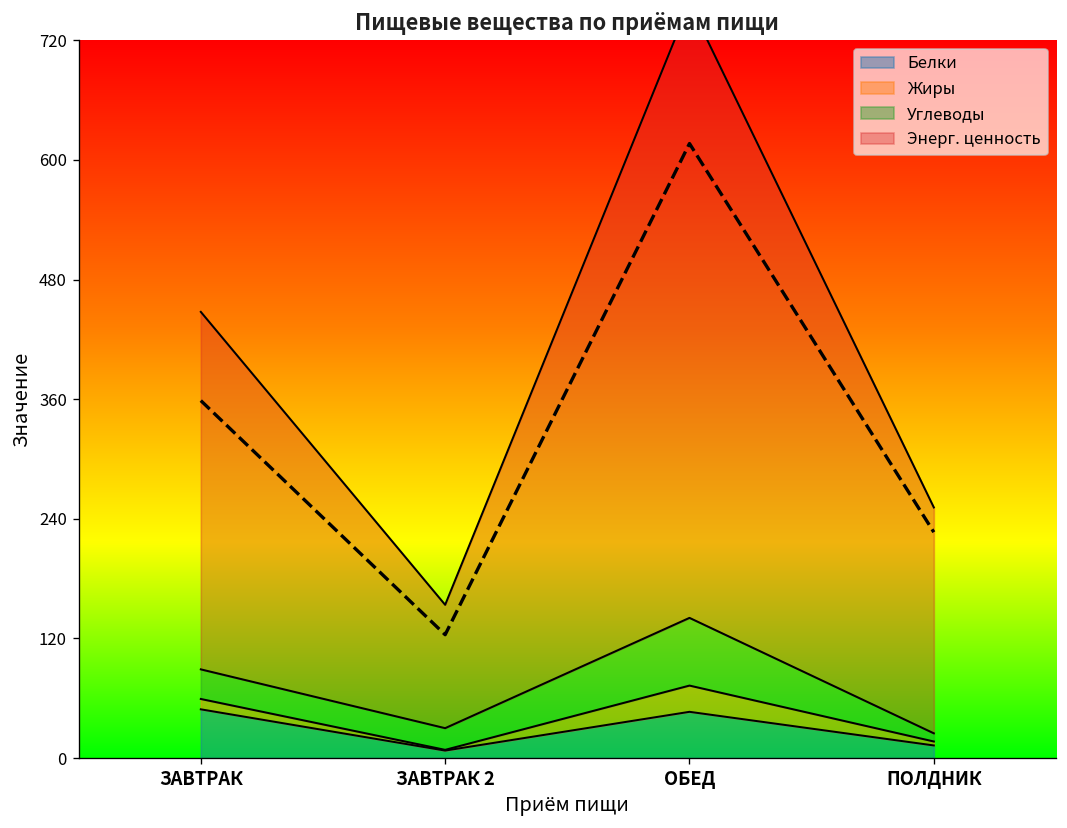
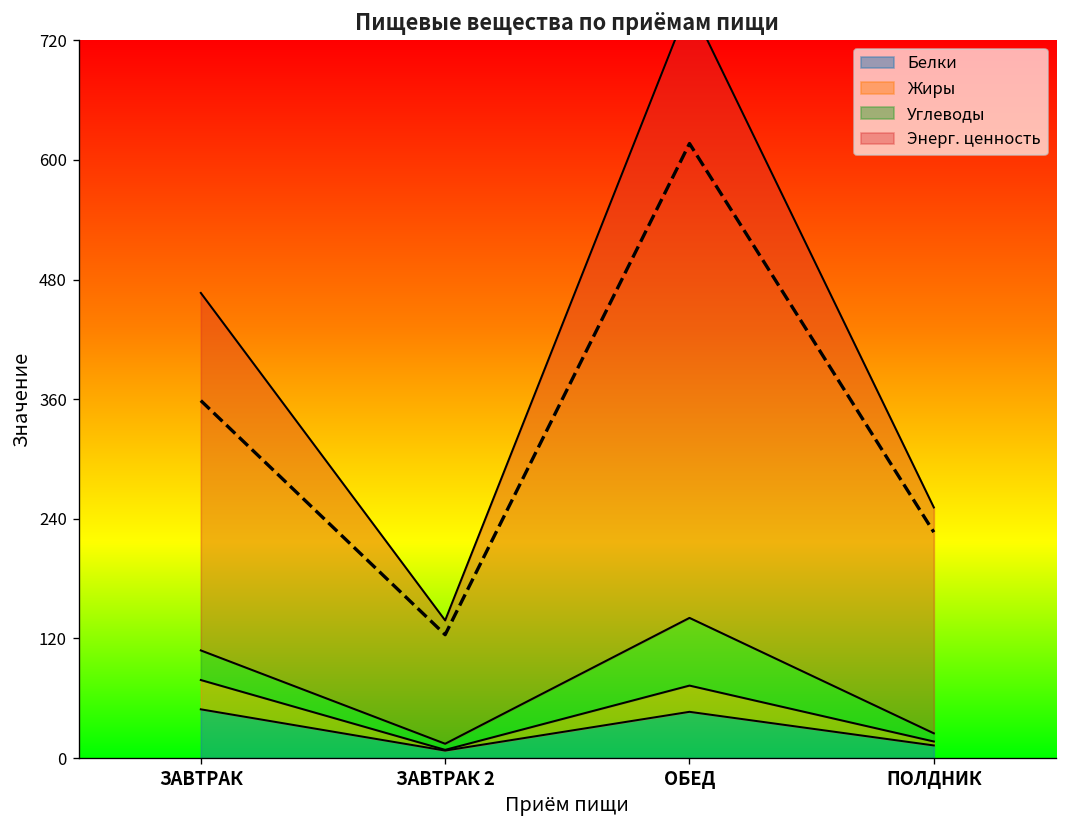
Жиры, ЗАВТРАК: 10 -> 30
Углеводы, ЗАВТРАК 2: 20 -> 10
